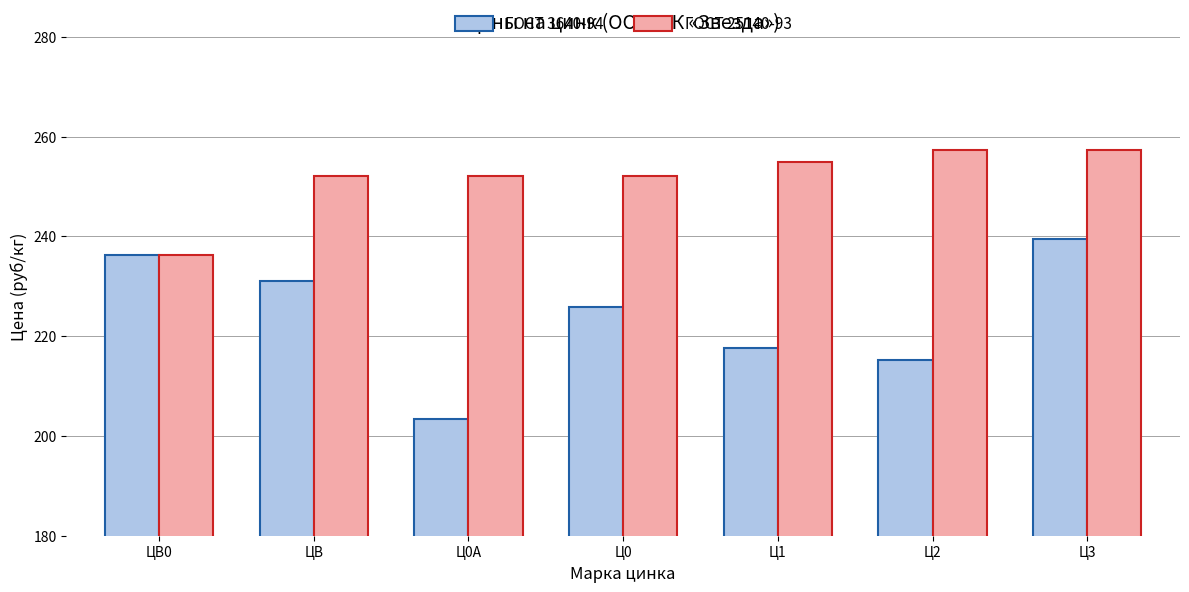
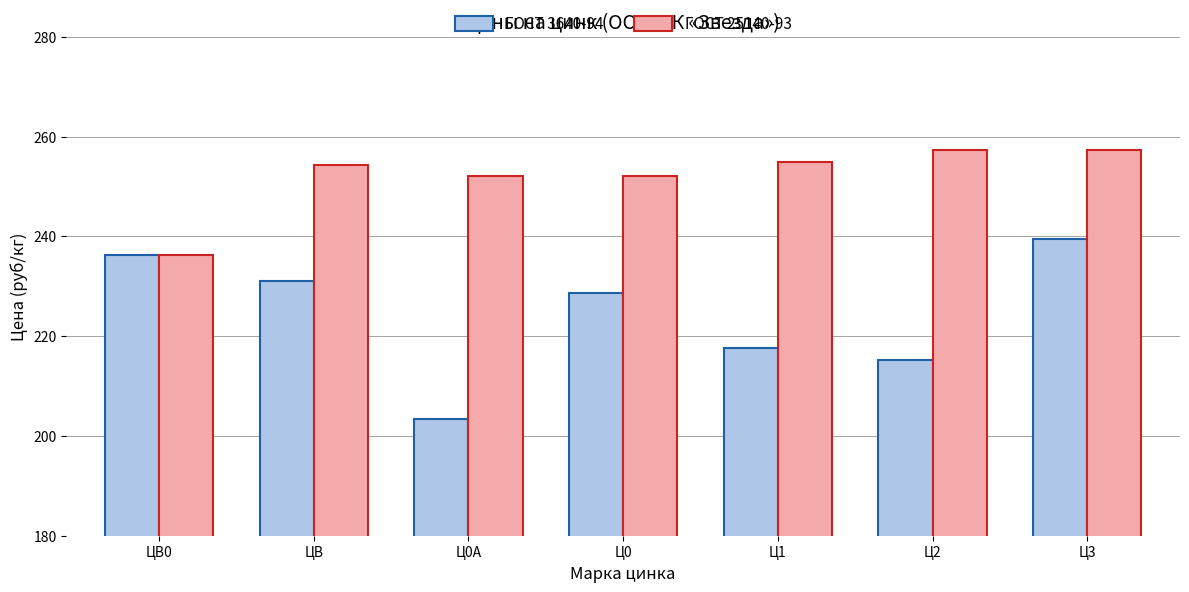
ГОСТ 25140-93, ЦВ: 252 -> 254
ГОСТ 3640-94, Ц0: 226 -> 229
